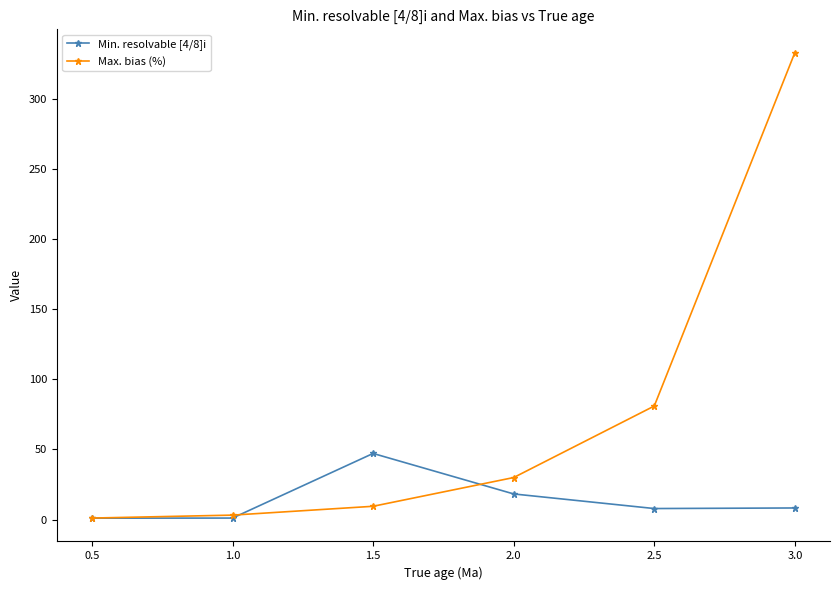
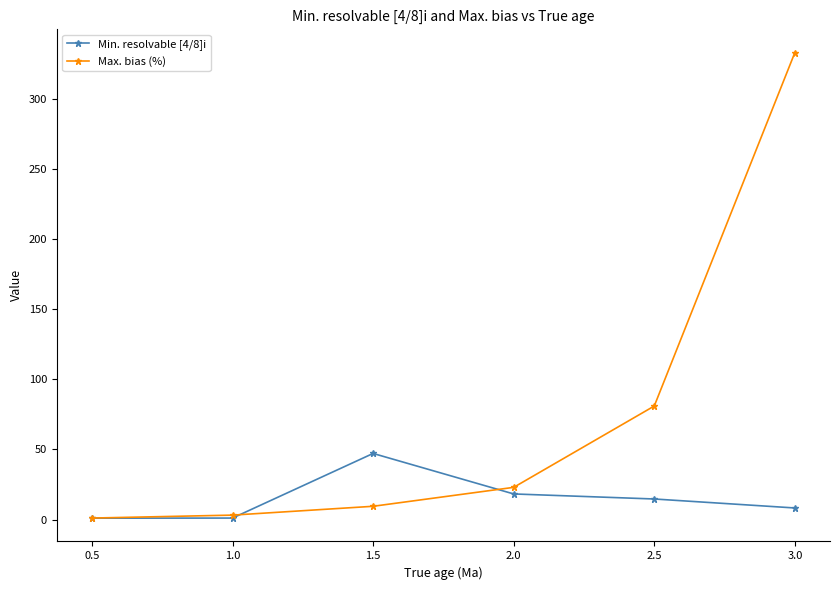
Max. bias (%), 2.0: 30 -> 23
Min. resolvable [4/8]i, 2.5: 8 -> 15
